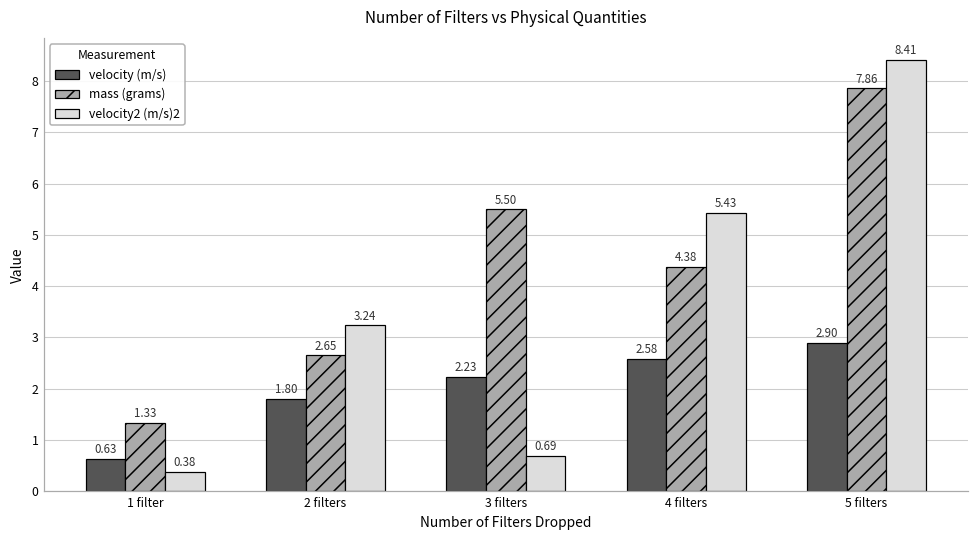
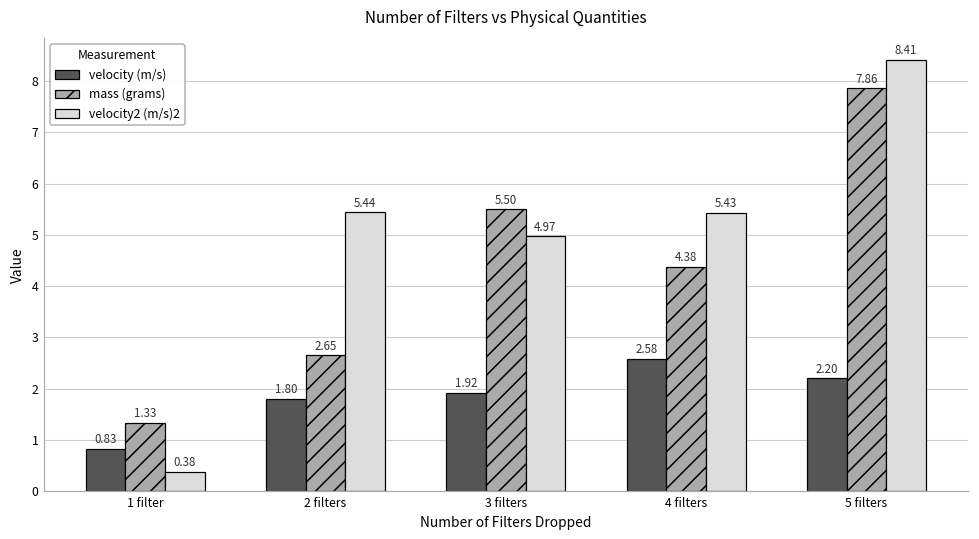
velocity (m/s), 1 filter: 0.63 -> 0.83
velocity2 (m/s)2, 2 filters: 3.24 -> 5.44
velocity (m/s), 3 filters: 2.23 -> 1.92
velocity2 (m/s)2, 3 filters: 0.69 -> 4.97
velocity (m/s), 5 filters: 2.90 -> 2.20
